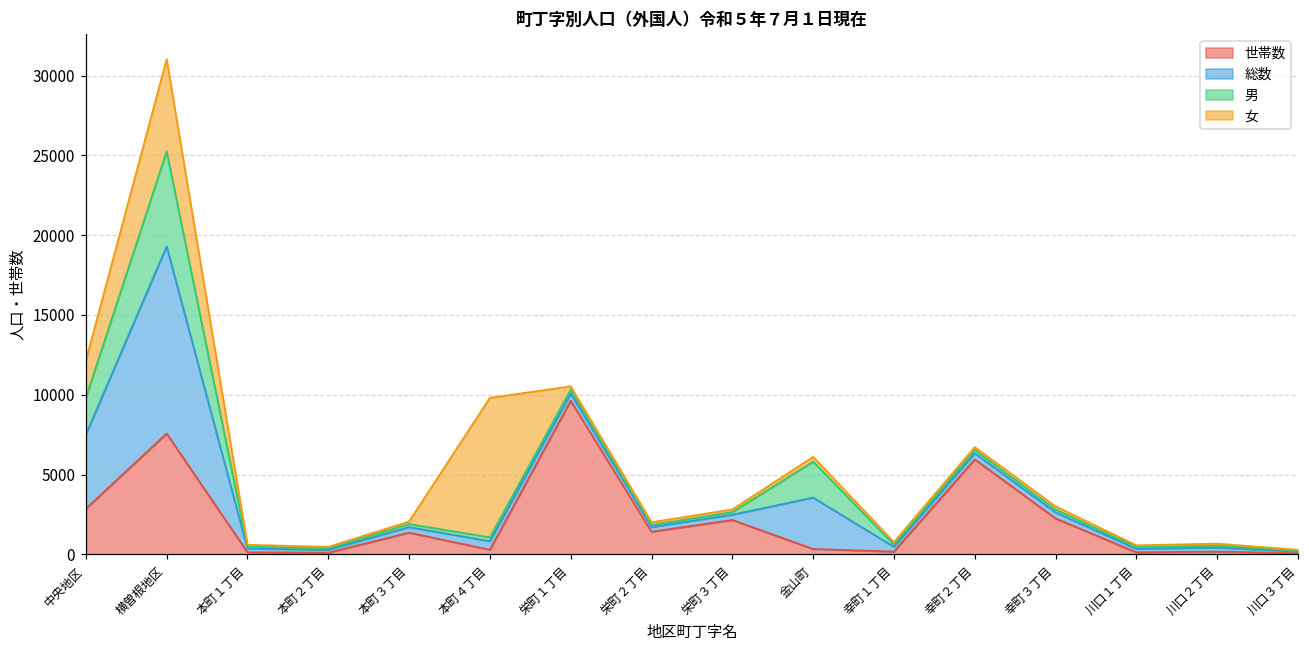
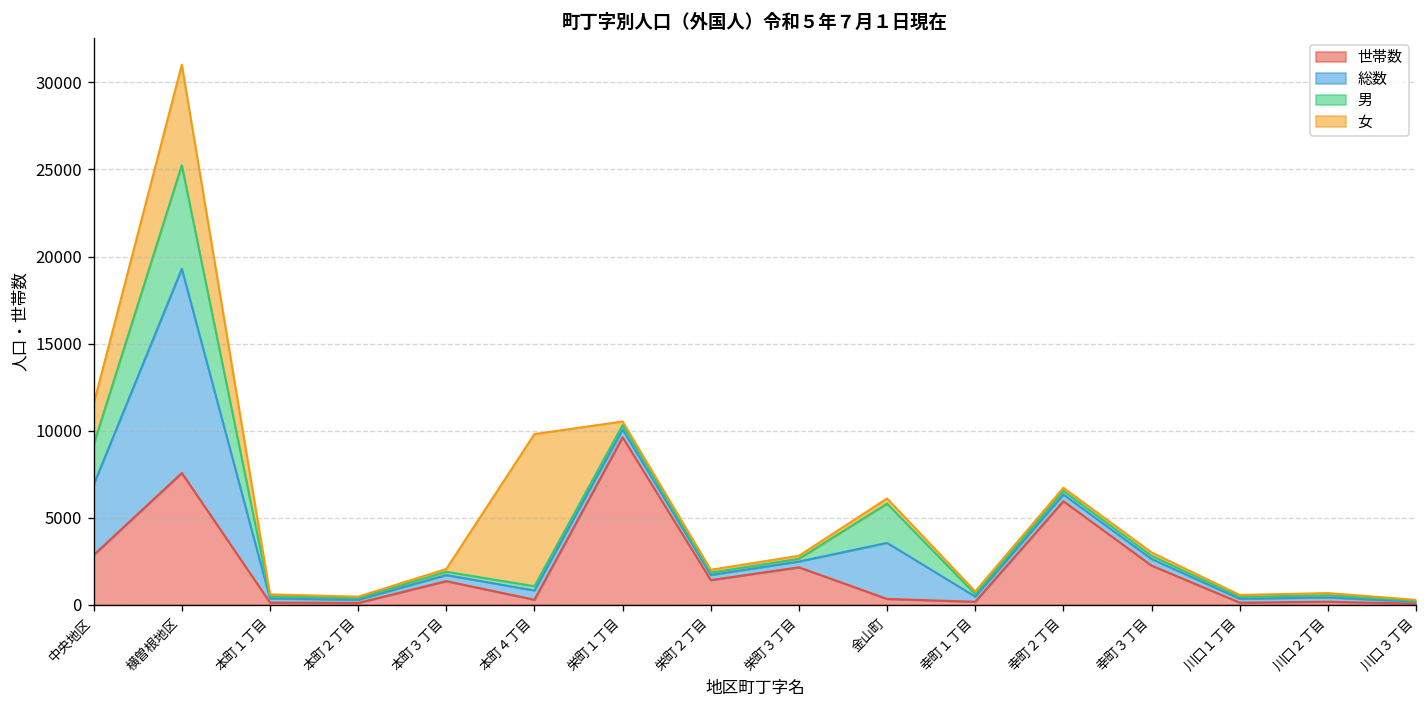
総数, 中央地区: 4600 -> 4000
